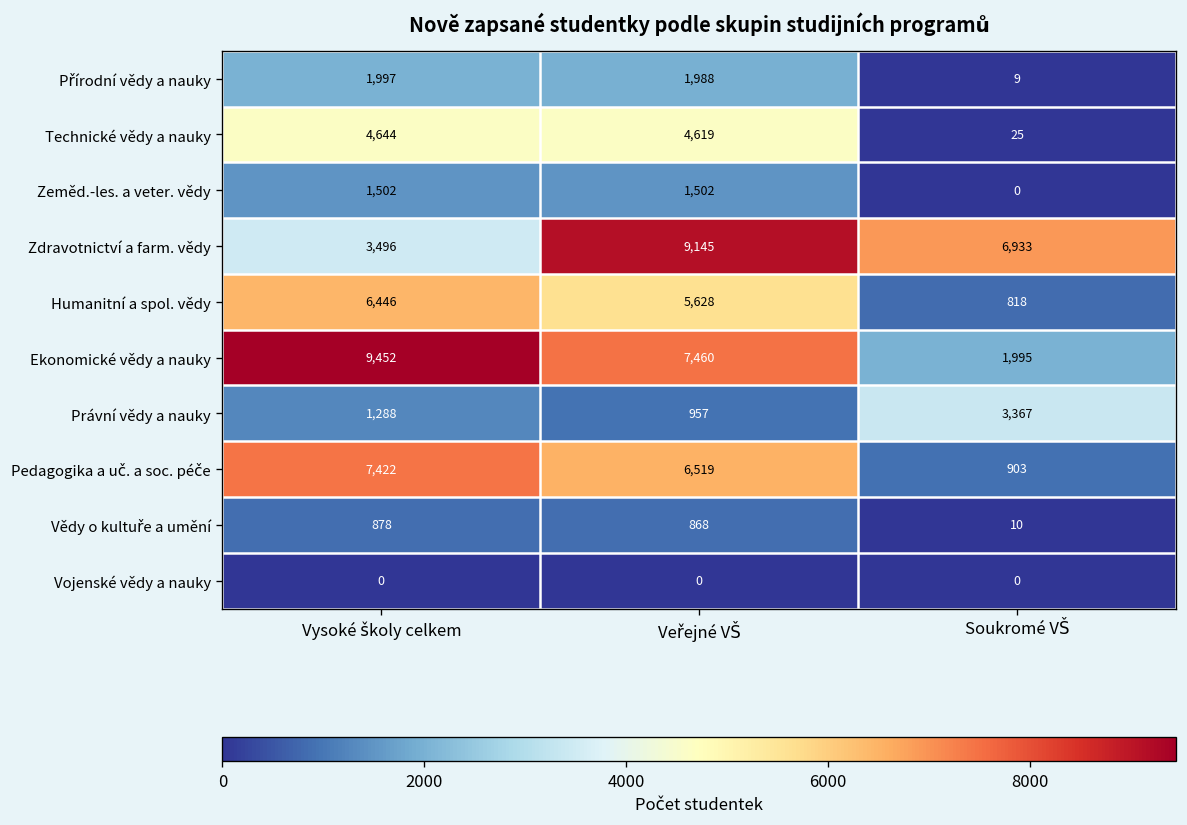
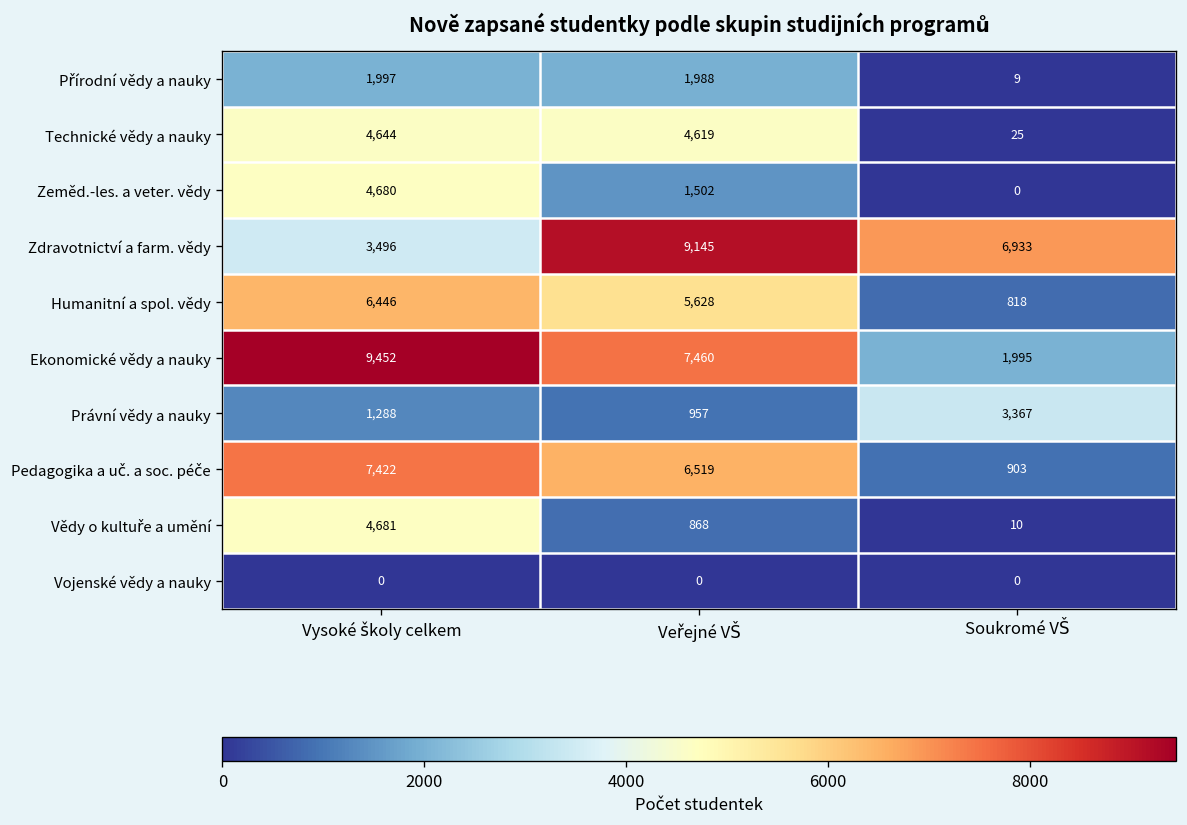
Zeměd.-les. a veter. vědy, Vysoké školy celkem: 1,502 -> 4,680
Vědy o kultuře a umění, Vysoké školy celkem: 878 -> 4,681
